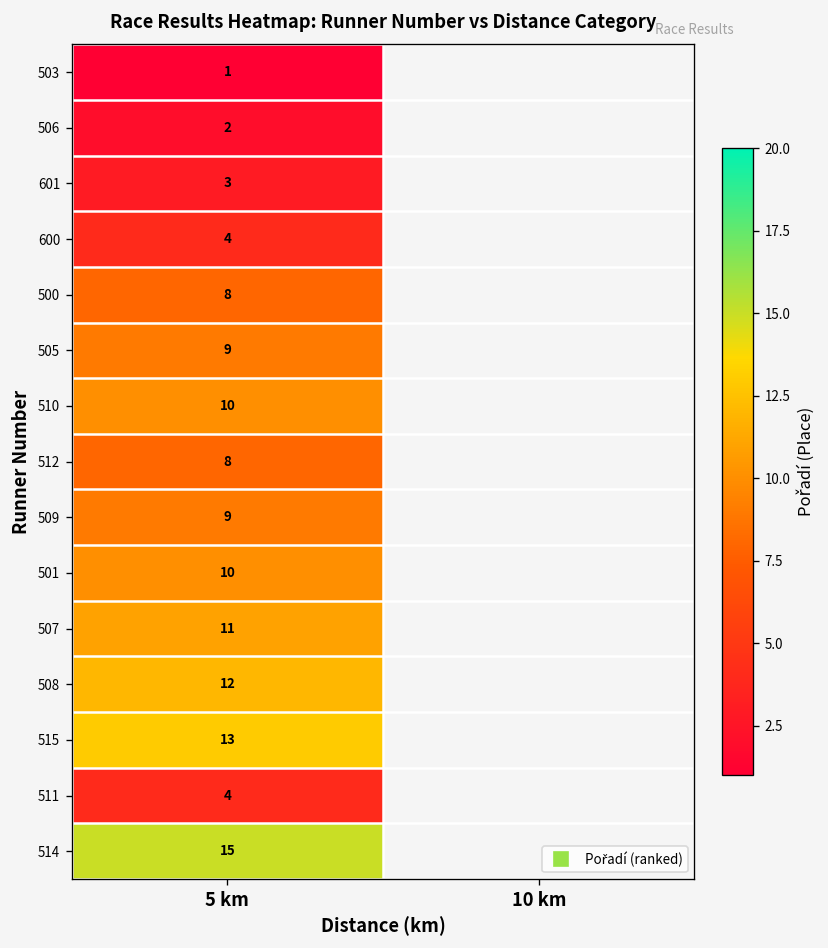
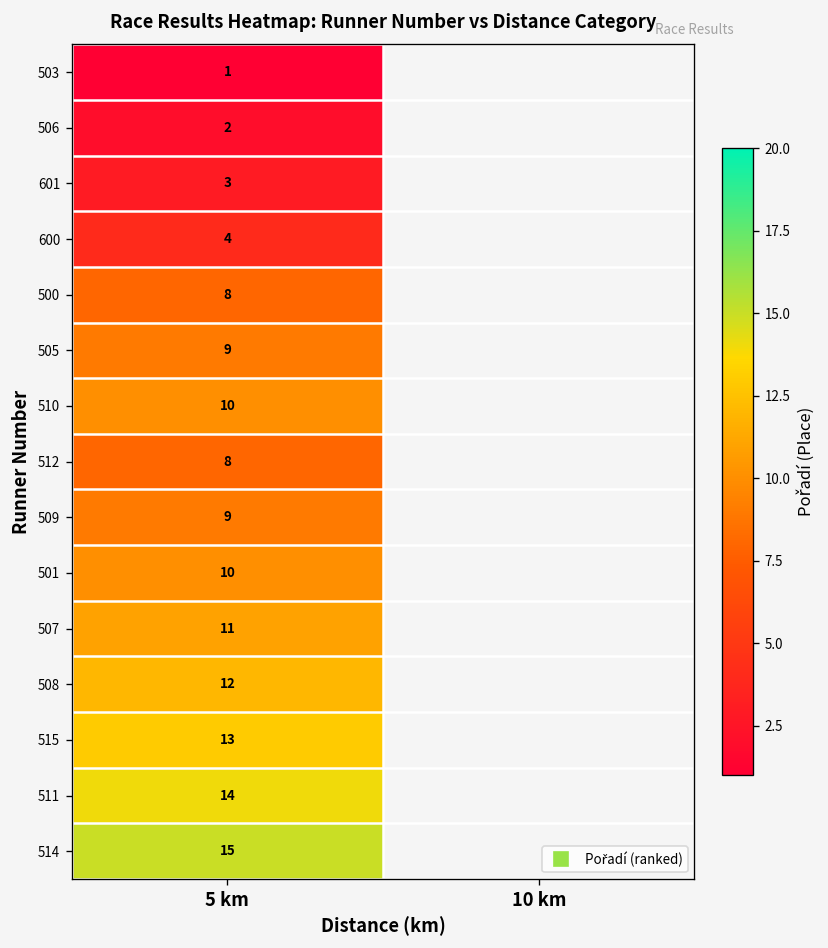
511, 5 km: 4 -> 14
